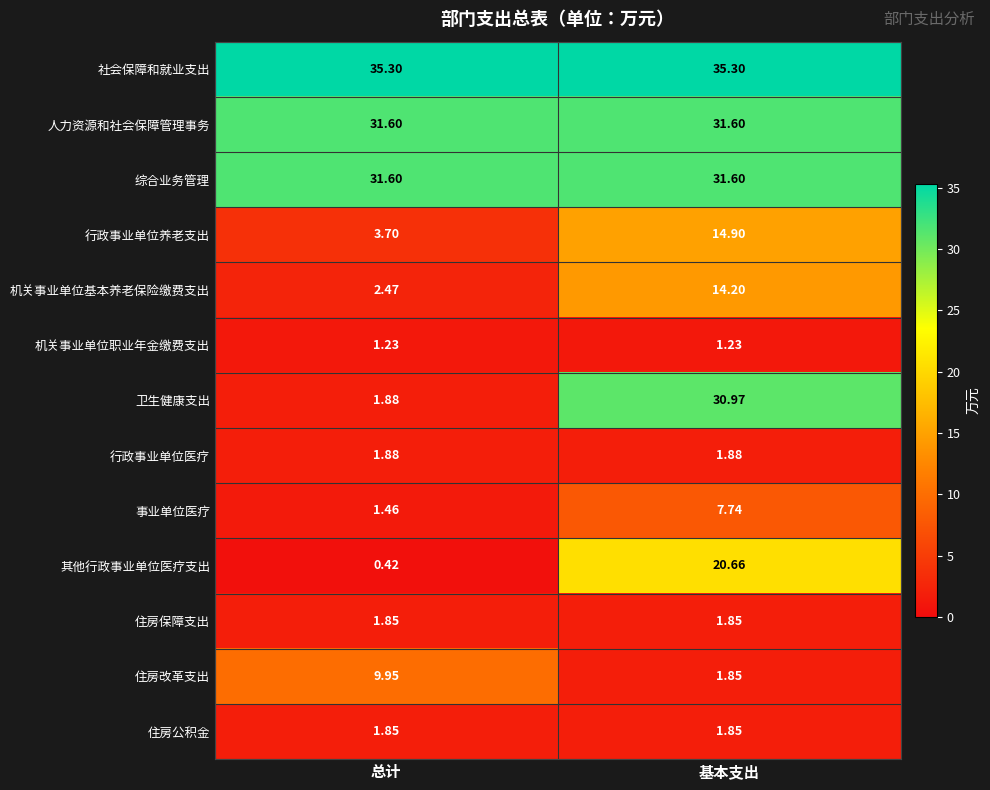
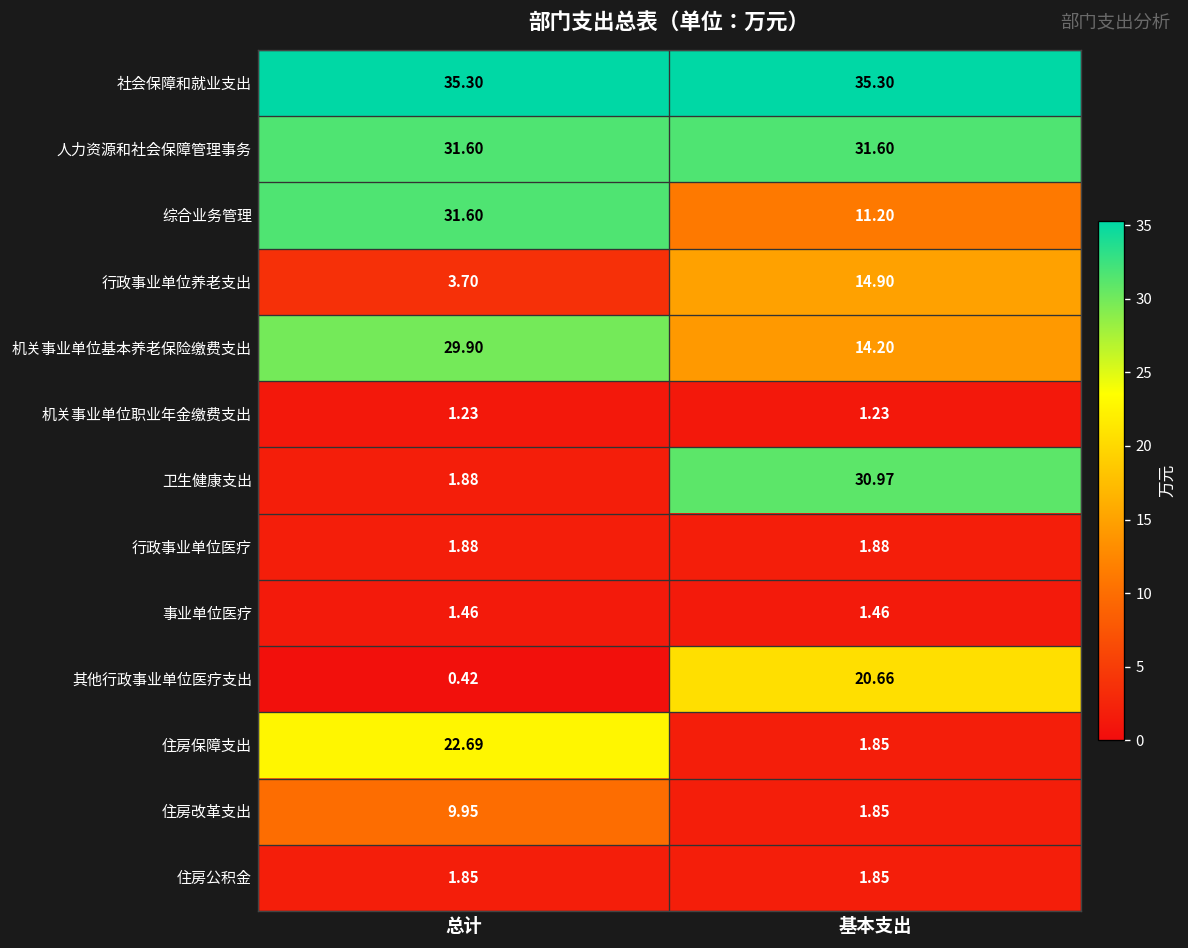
综合业务管理, 基本支出: 31.60 -> 11.20
机关事业单位基本养老保险缴费支出, 总计: 2.47 -> 29.90
事业单位医疗, 基本支出: 7.74 -> 1.46
住房保障支出, 总计: 1.85 -> 22.69
